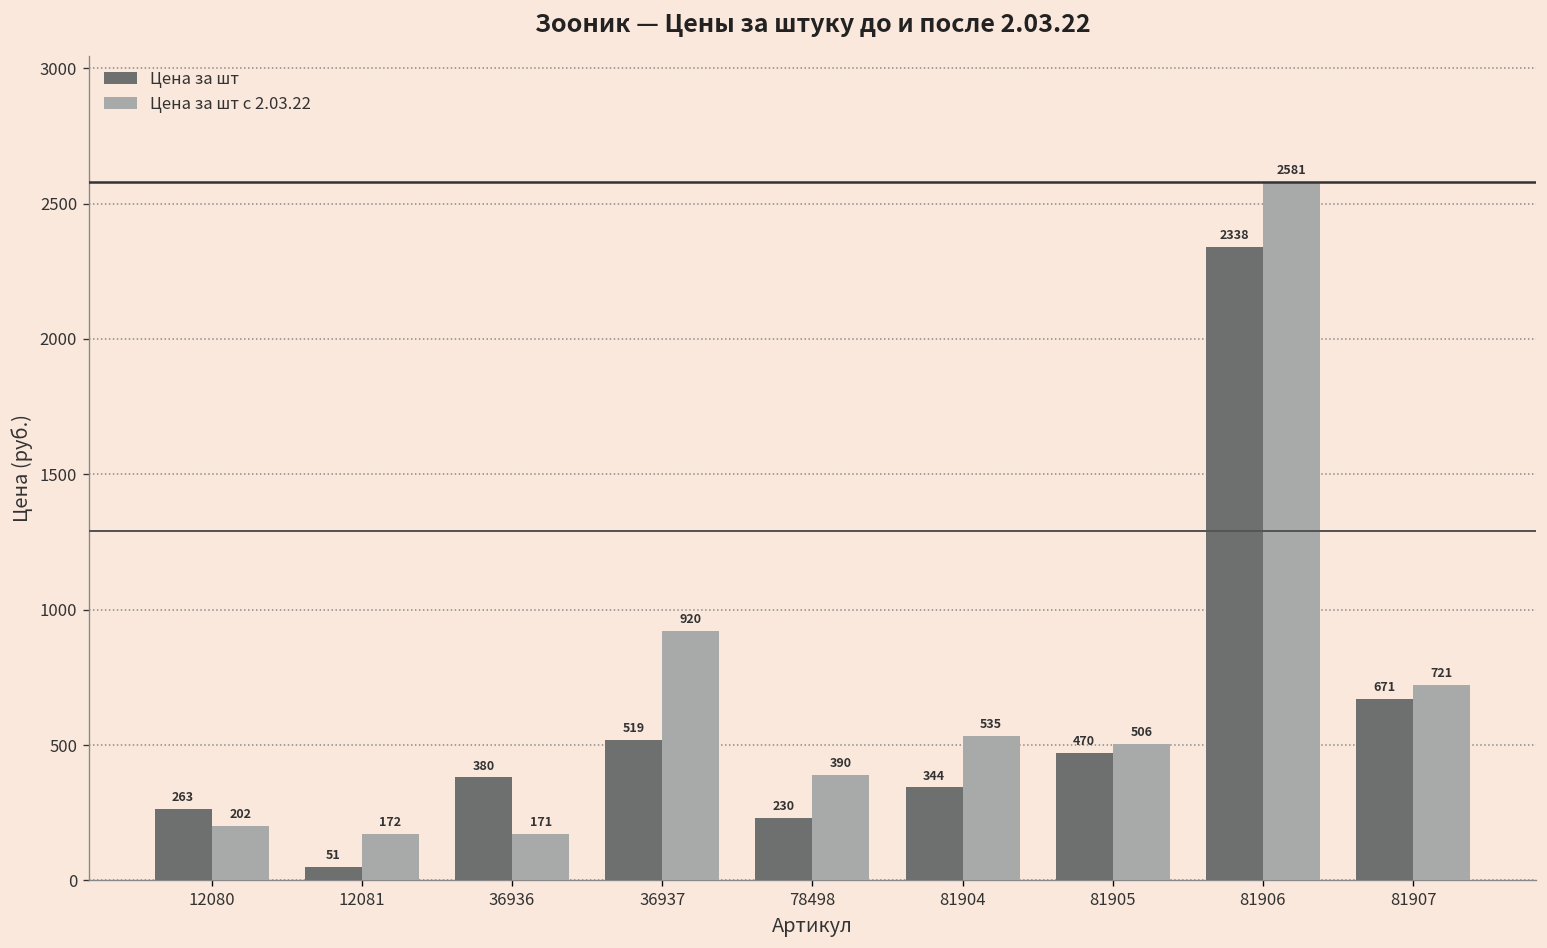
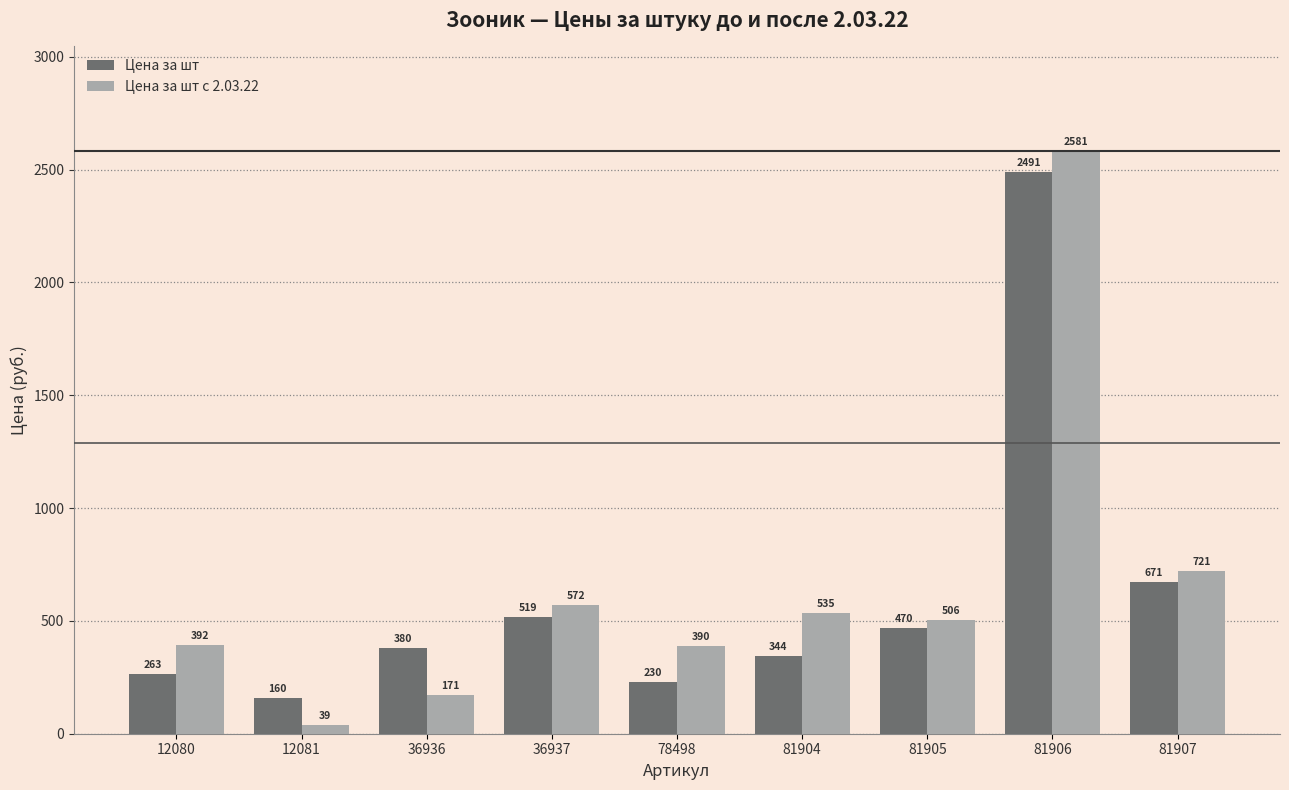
Цена за шт с 2.03.22, 12080: 202 -> 392
Цена за шт, 12081: 51 -> 160
Цена за шт с 2.03.22, 12081: 172 -> 39
Цена за шт с 2.03.22, 36937: 920 -> 572
Цена за шт, 81906: 2338 -> 2491
